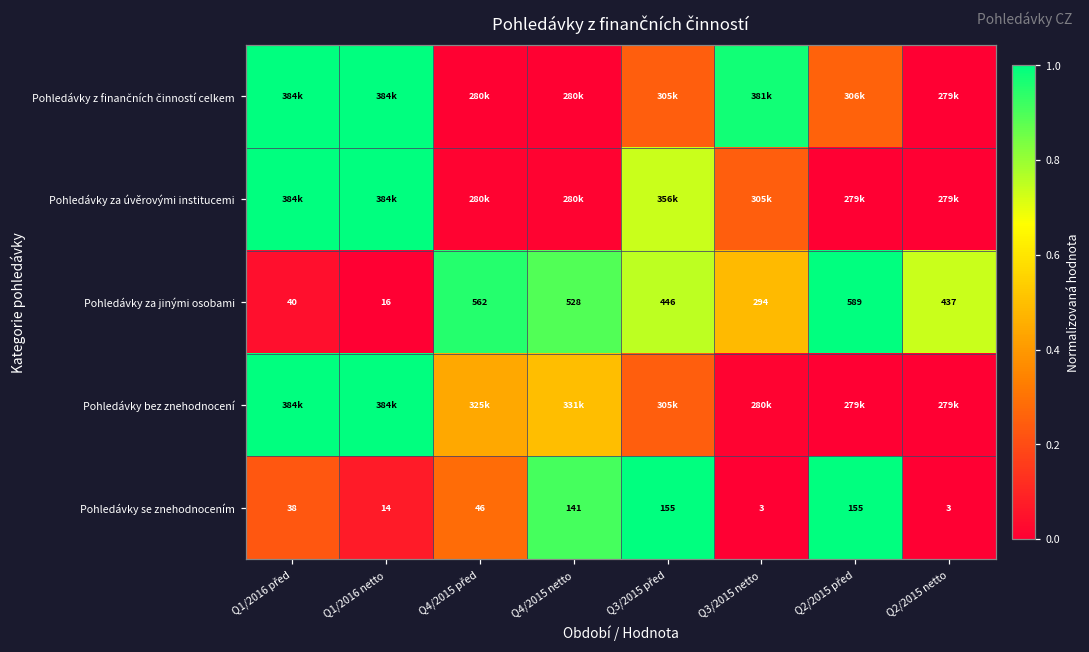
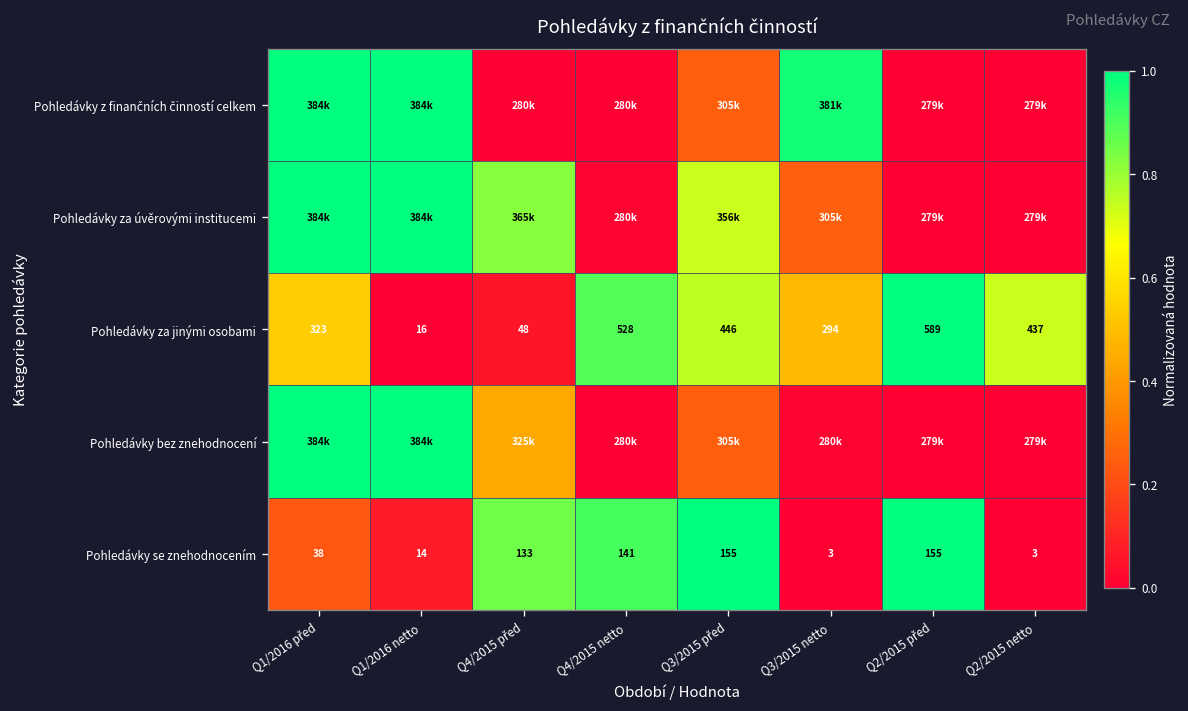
Pohledávky z finančních činností celkem, Q2/2015 před: 306k -> 279k
Pohledávky za úvěrovými institucemi, Q4/2015 před: 280k -> 365k
Pohledávky za jinými osobami, Q1/2016 před: 40 -> 323
Pohledávky za jinými osobami, Q4/2015 před: 562 -> 48
Pohledávky bez znehodnocení, Q4/2015 netto: 331k -> 280k
Pohledávky se znehodnocením, Q4/2015 před: 46 -> 133
